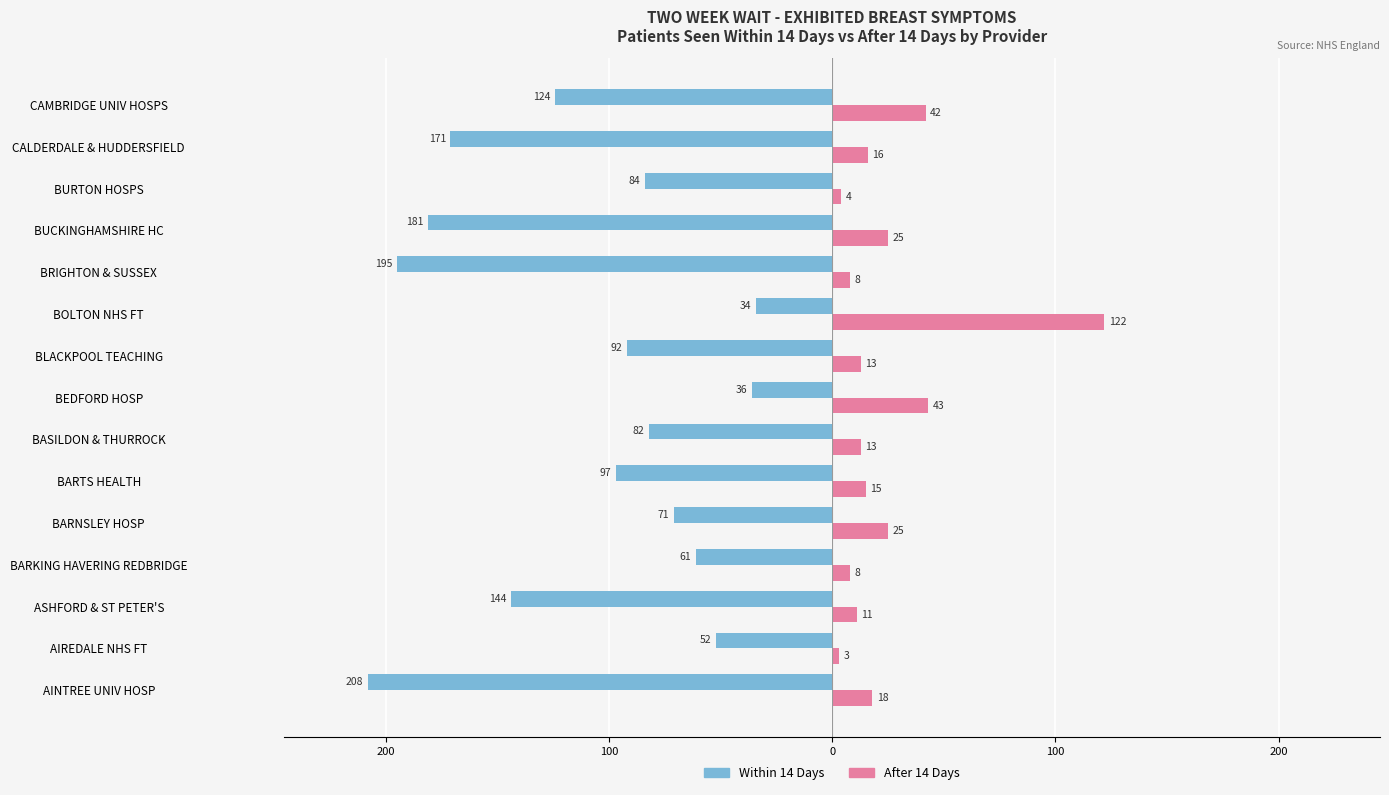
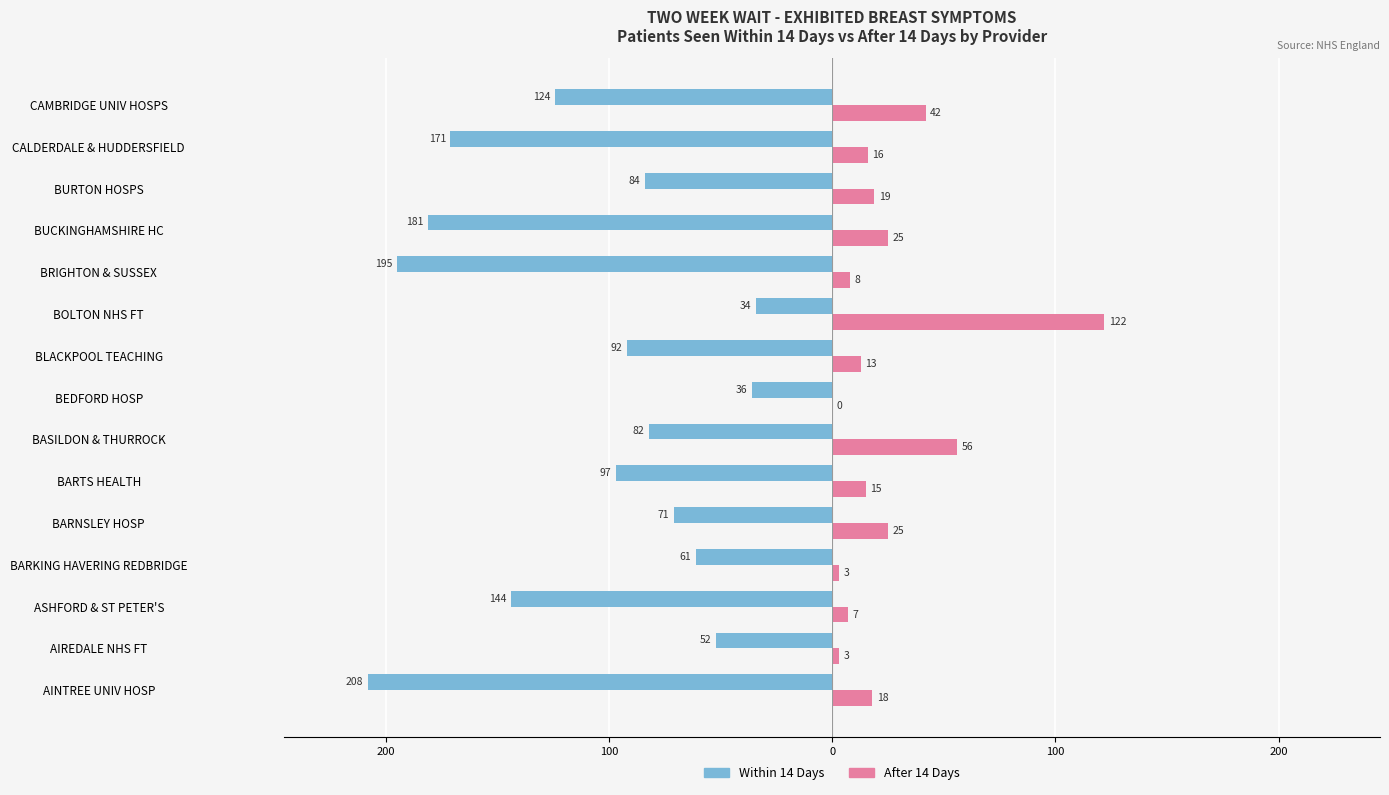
After 14 Days, BURTON HOSPS: 4 -> 19
After 14 Days, BEDFORD HOSP: 43 -> 0
After 14 Days, BASILDON & THURROCK: 13 -> 56
After 14 Days, BARKING HAVERING REDBRIDGE: 8 -> 3
After 14 Days, ASHFORD & ST PETER'S: 11 -> 7
